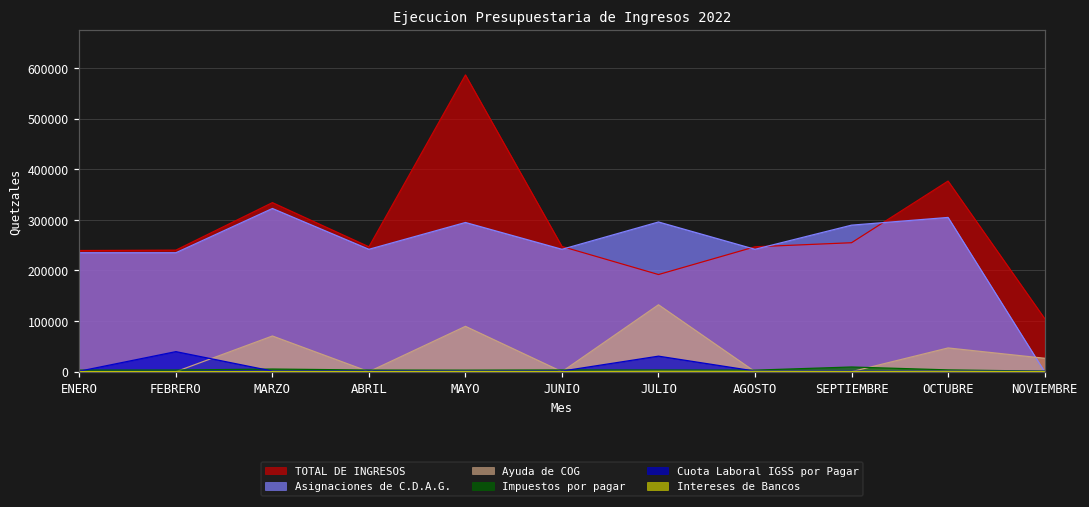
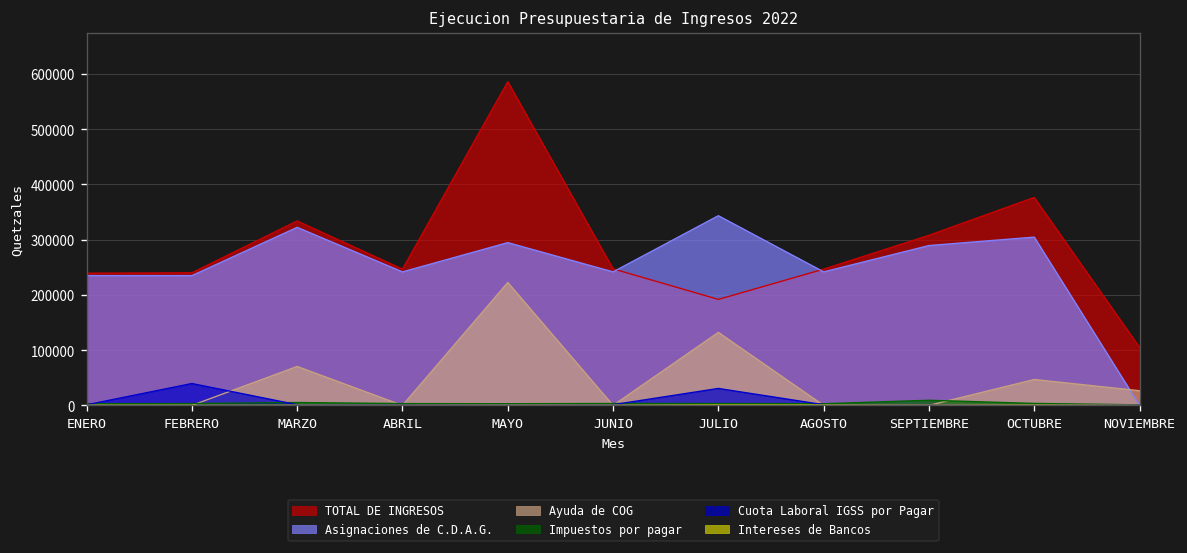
Ayuda de COG, MAYO: 90000 -> 220000
Asignaciones de C.D.A.G., JULIO: 300000 -> 340000
TOTAL DE INGRESOS, SEPTIEMBRE: 250000 -> 310000
